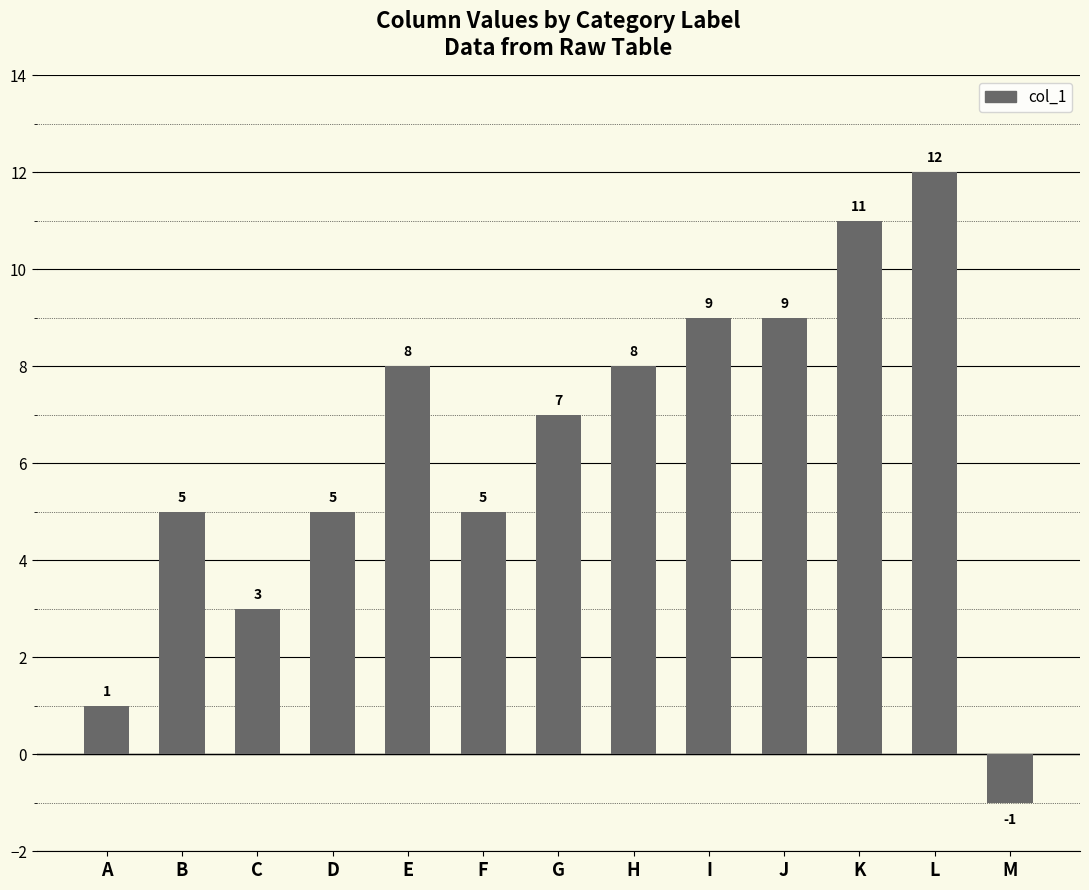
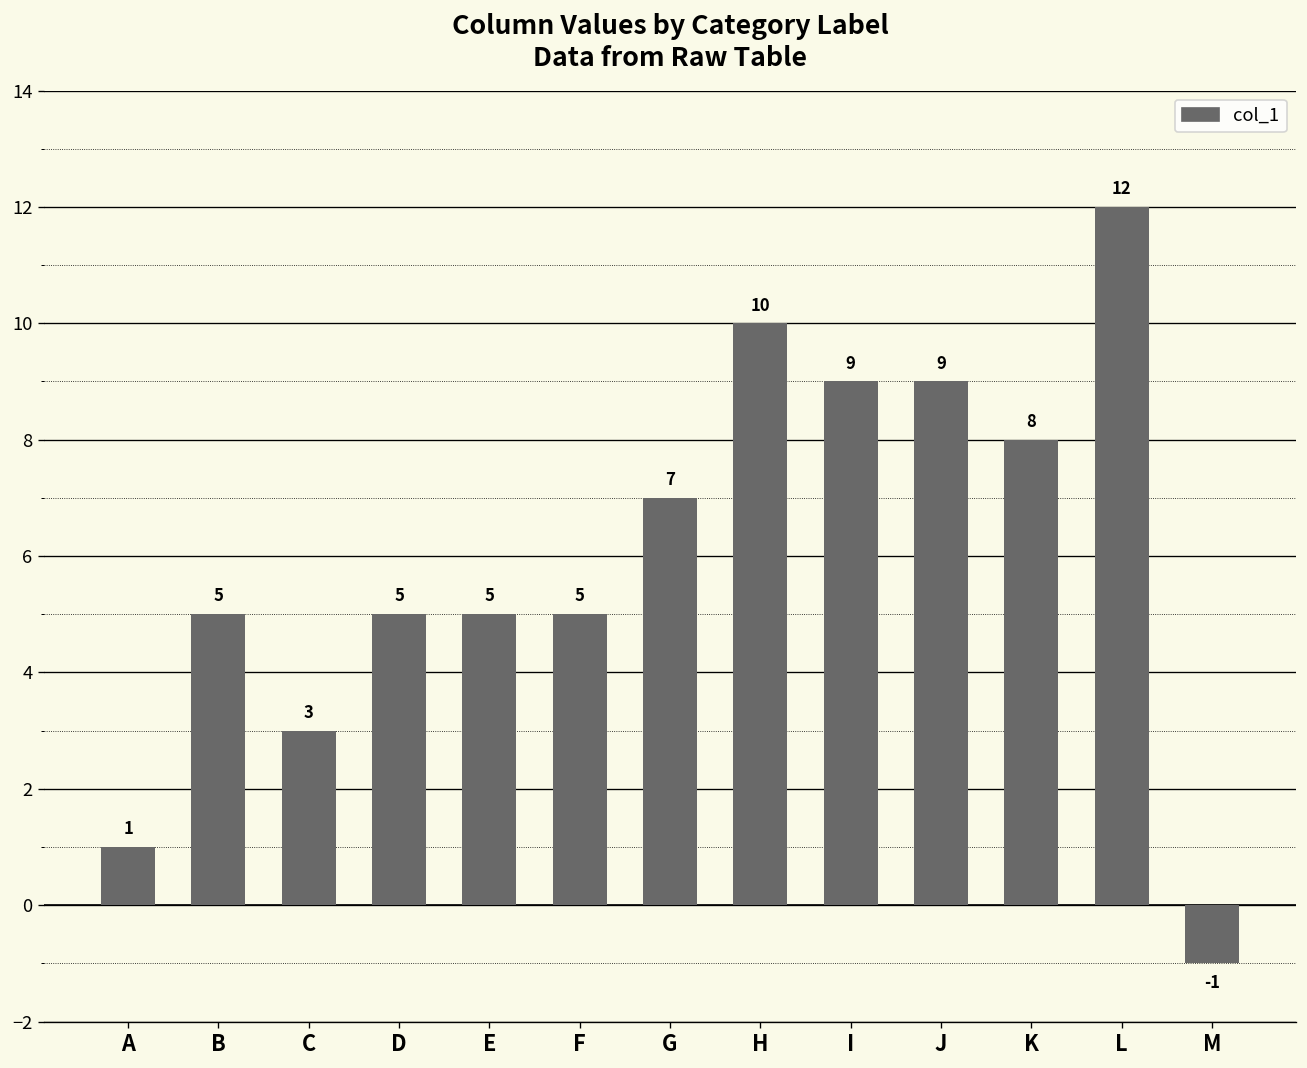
E: 8 -> 5
H: 8 -> 10
K: 11 -> 8
